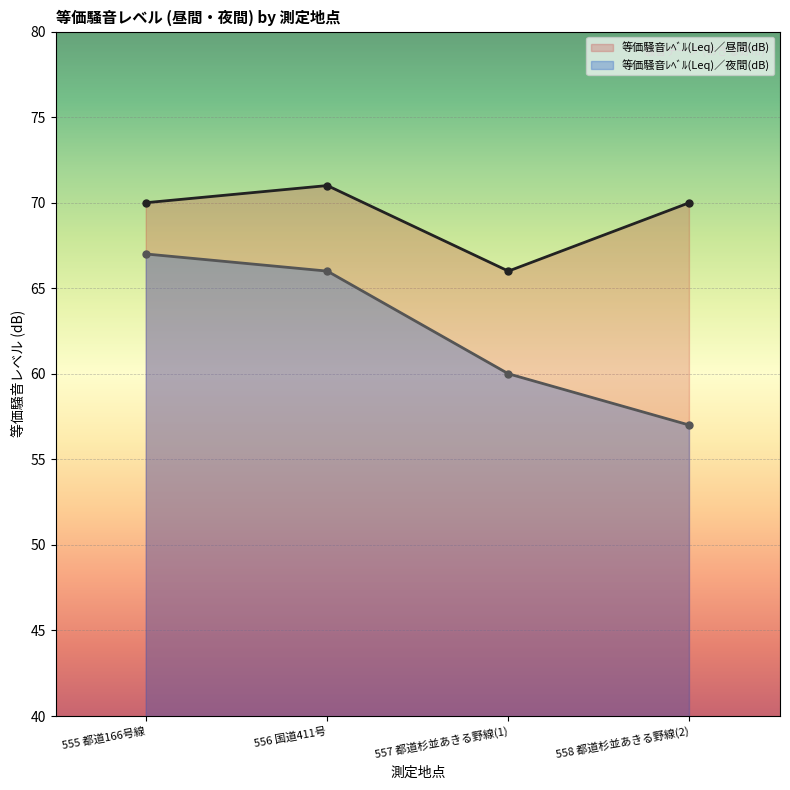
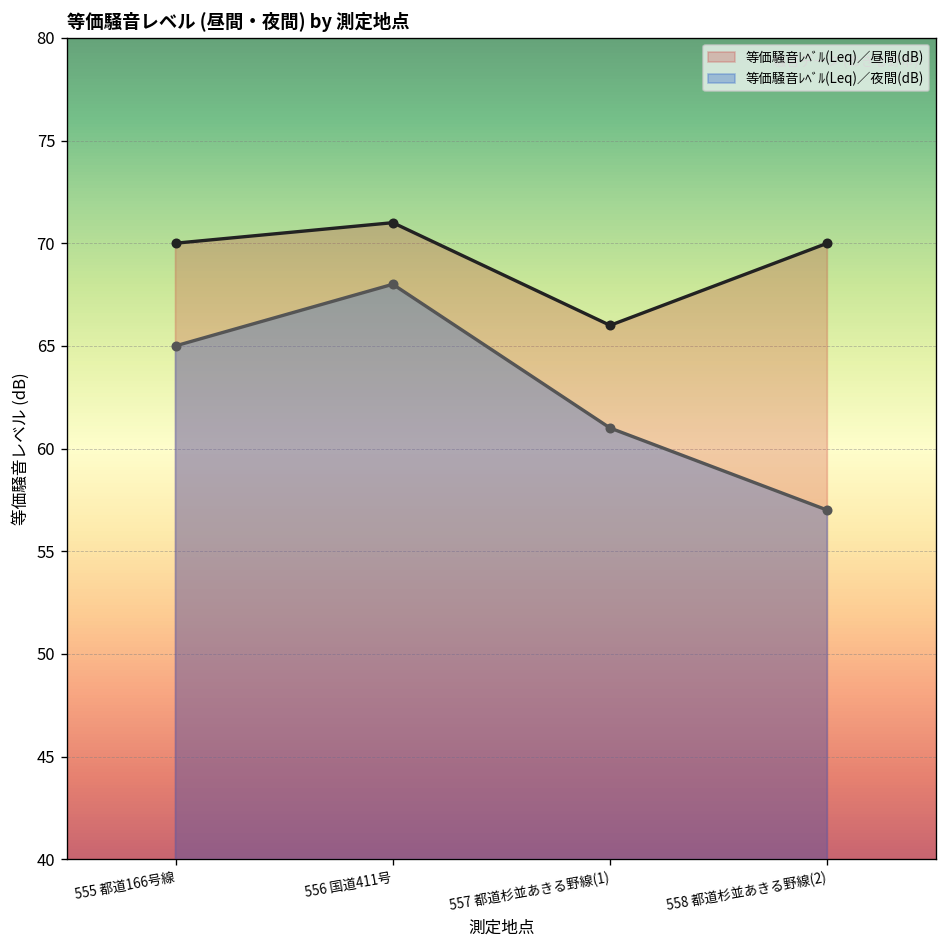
等価騒音ﾚﾍﾞﾙ(Leq)／夜間(dB), 555 都道166号線: 67 -> 65
等価騒音ﾚﾍﾞﾙ(Leq)／夜間(dB), 556 国道411号: 66 -> 68
等価騒音ﾚﾍﾞﾙ(Leq)／夜間(dB), 557 都道杉並あきる野線(1): 60 -> 61
